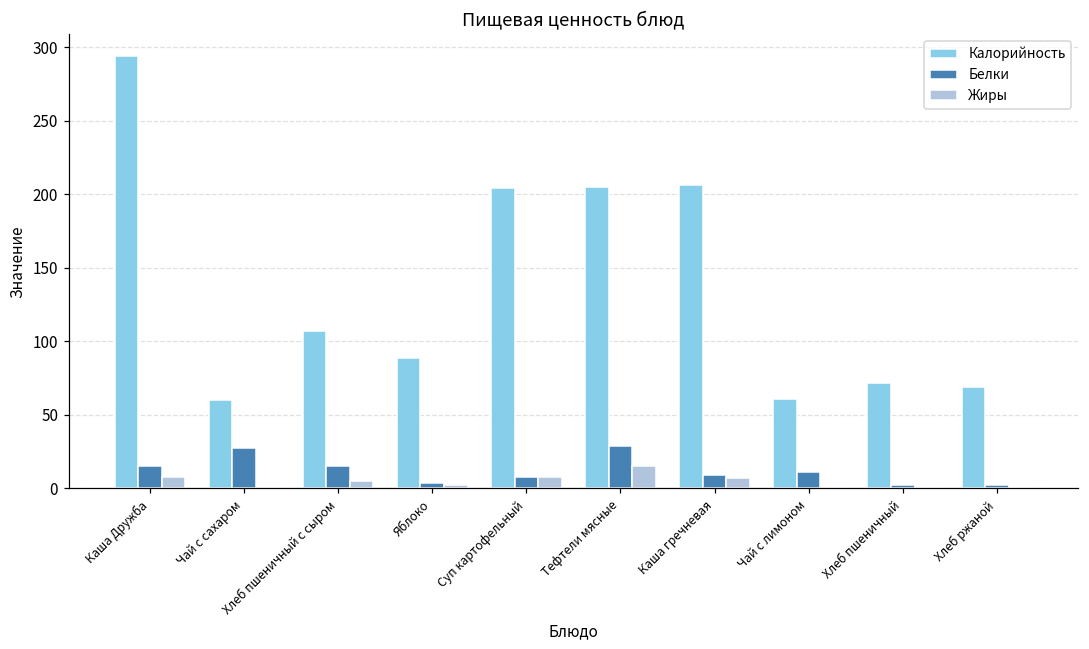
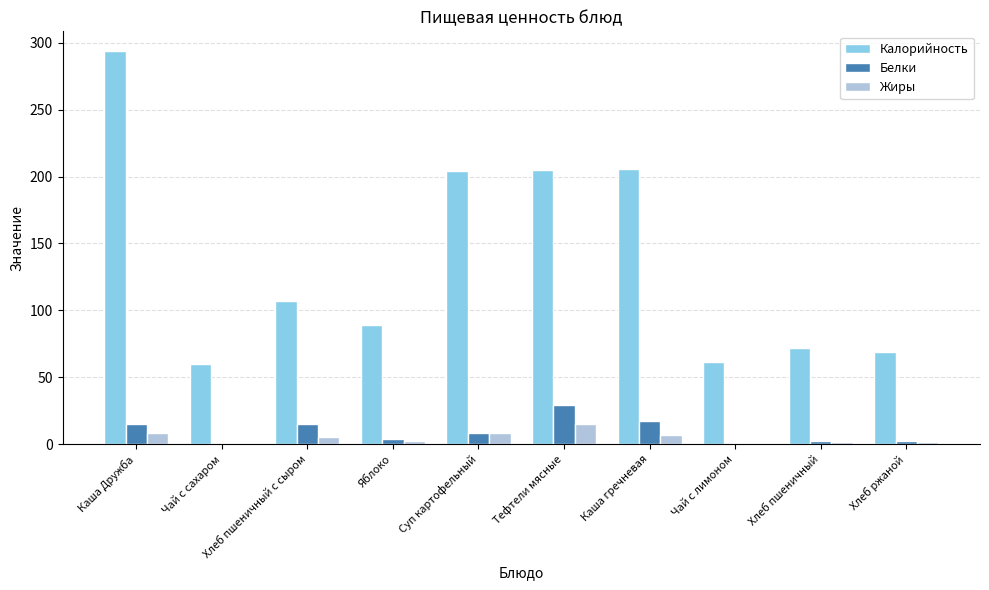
Белки, Чай с сахаром: 27 -> 0
Белки, Каша гречневая: 9 -> 17
Белки, Чай с лимоном: 11 -> 0
